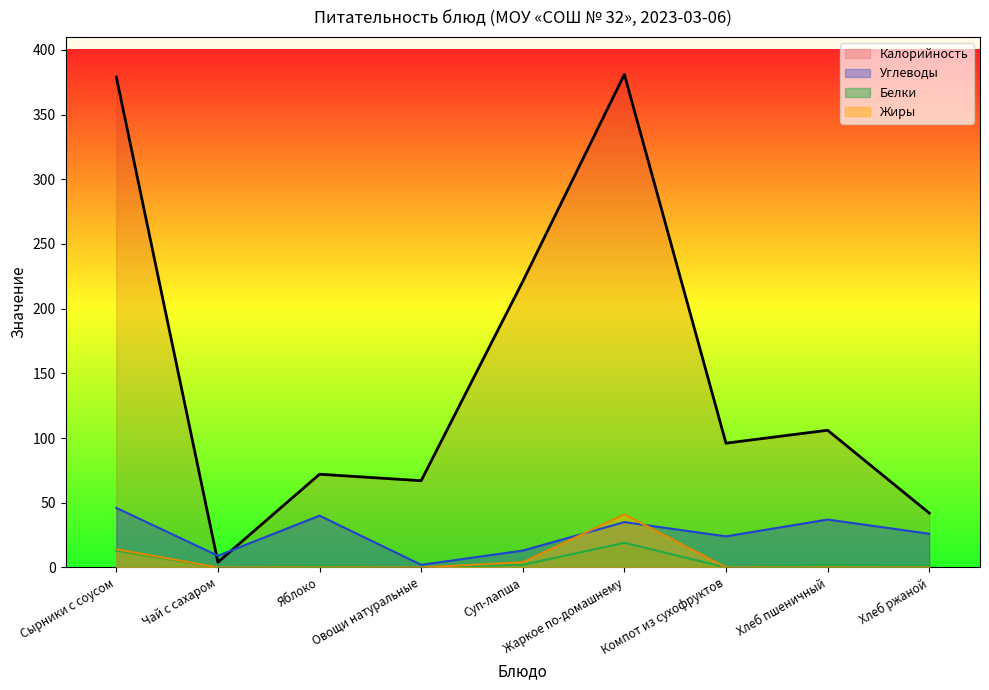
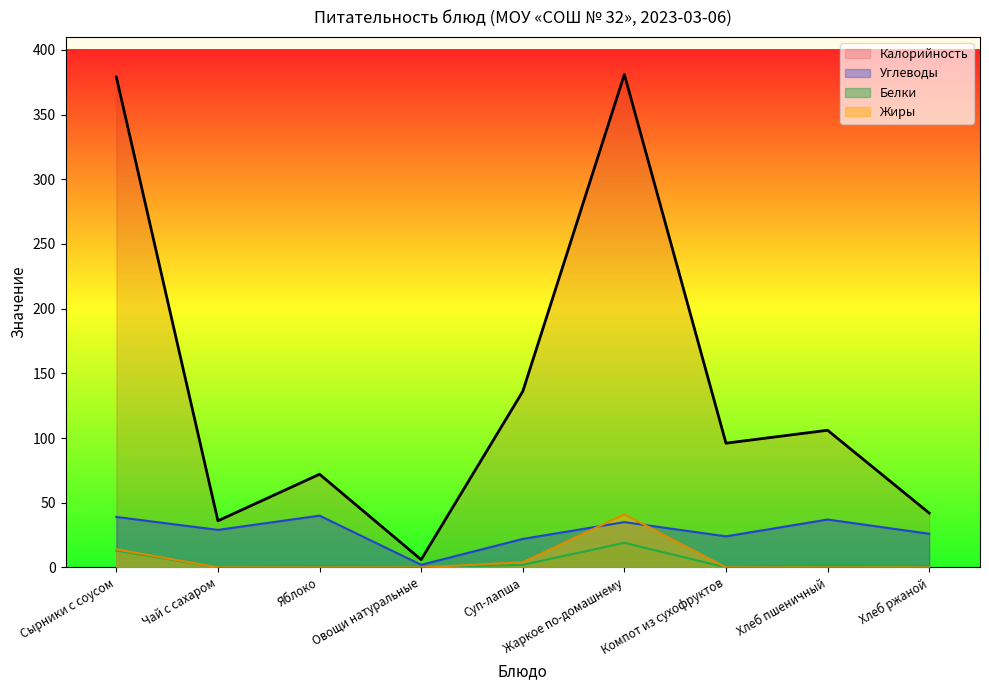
Углеводы, Сырники с соусом: 46 -> 39
Калорийность, Чай с сахаром: 4 -> 36
Углеводы, Чай с сахаром: 9 -> 29
Калорийность, Овощи натуральные: 67 -> 6
Калорийность, Суп-лапша: 221 -> 136
Углеводы, Суп-лапша: 13 -> 22
